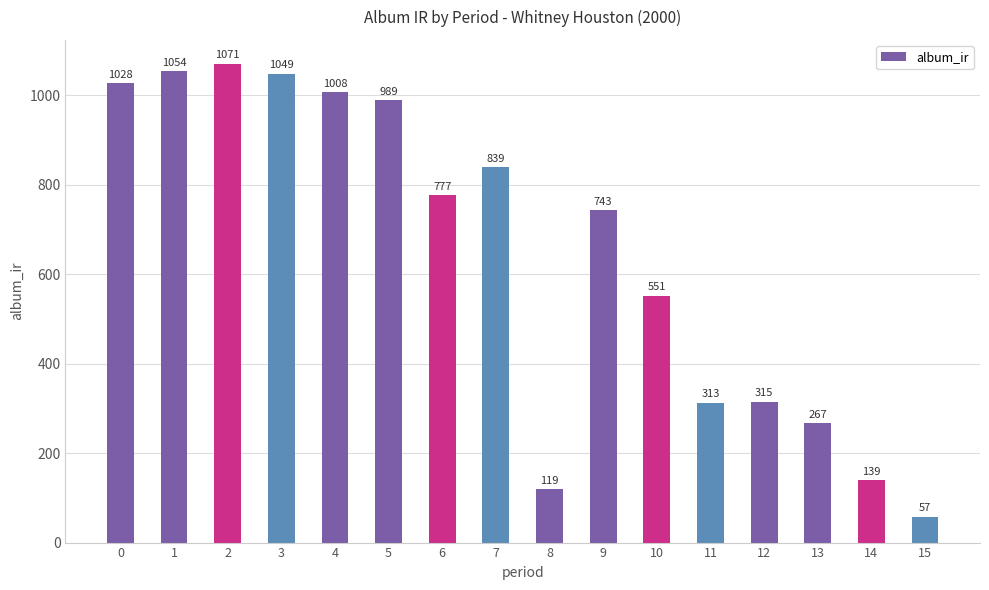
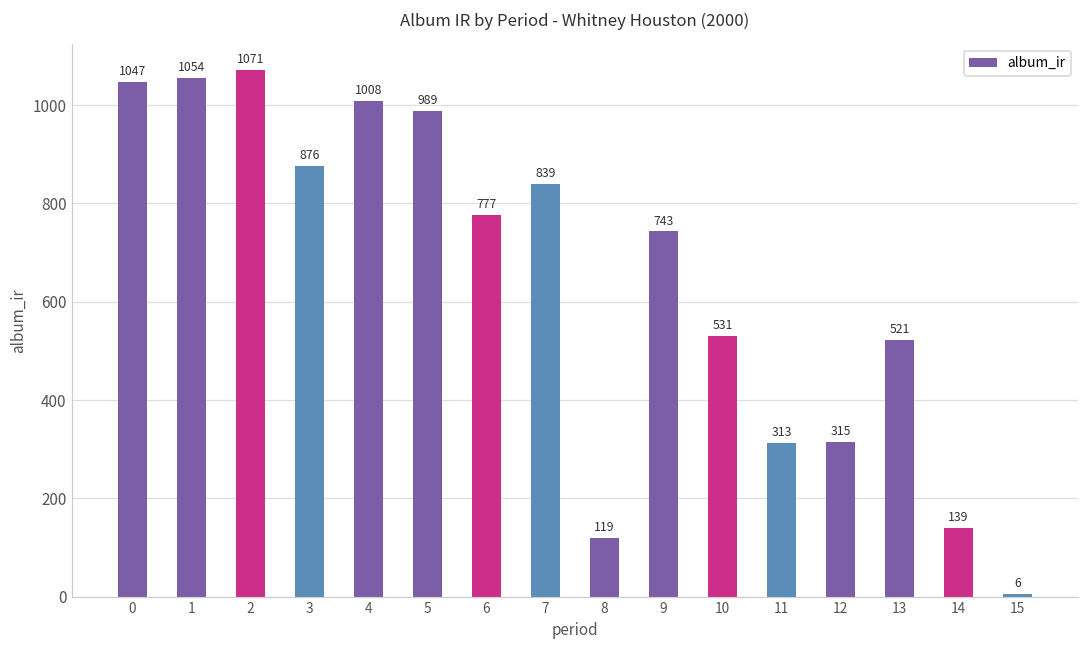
0: 1028 -> 1047
3: 1049 -> 876
10: 551 -> 531
13: 267 -> 521
15: 57 -> 6
